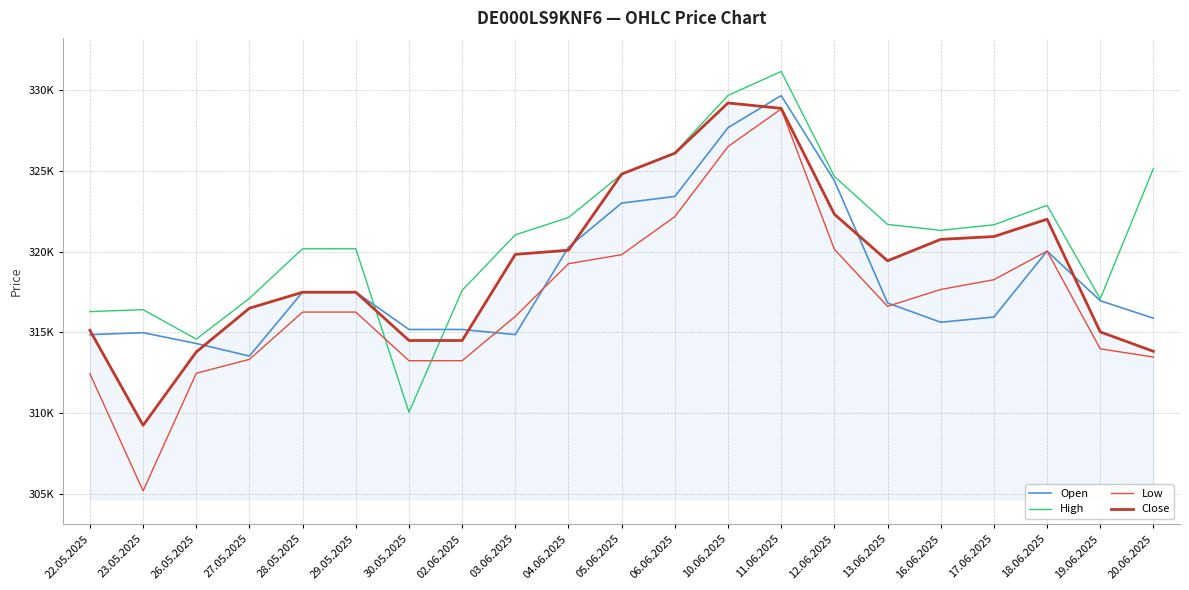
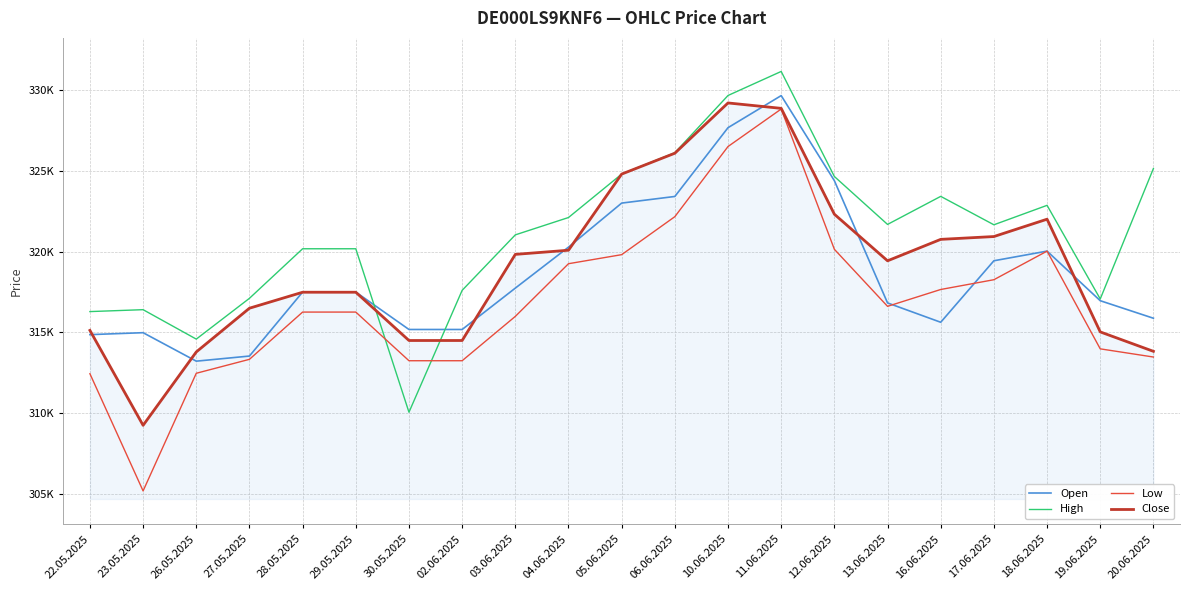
Open, 26.05.2025: 314300 -> 313200
Open, 03.06.2025: 314900 -> 317700
High, 16.06.2025: 321300 -> 323400
Open, 17.06.2025: 315900 -> 319400
